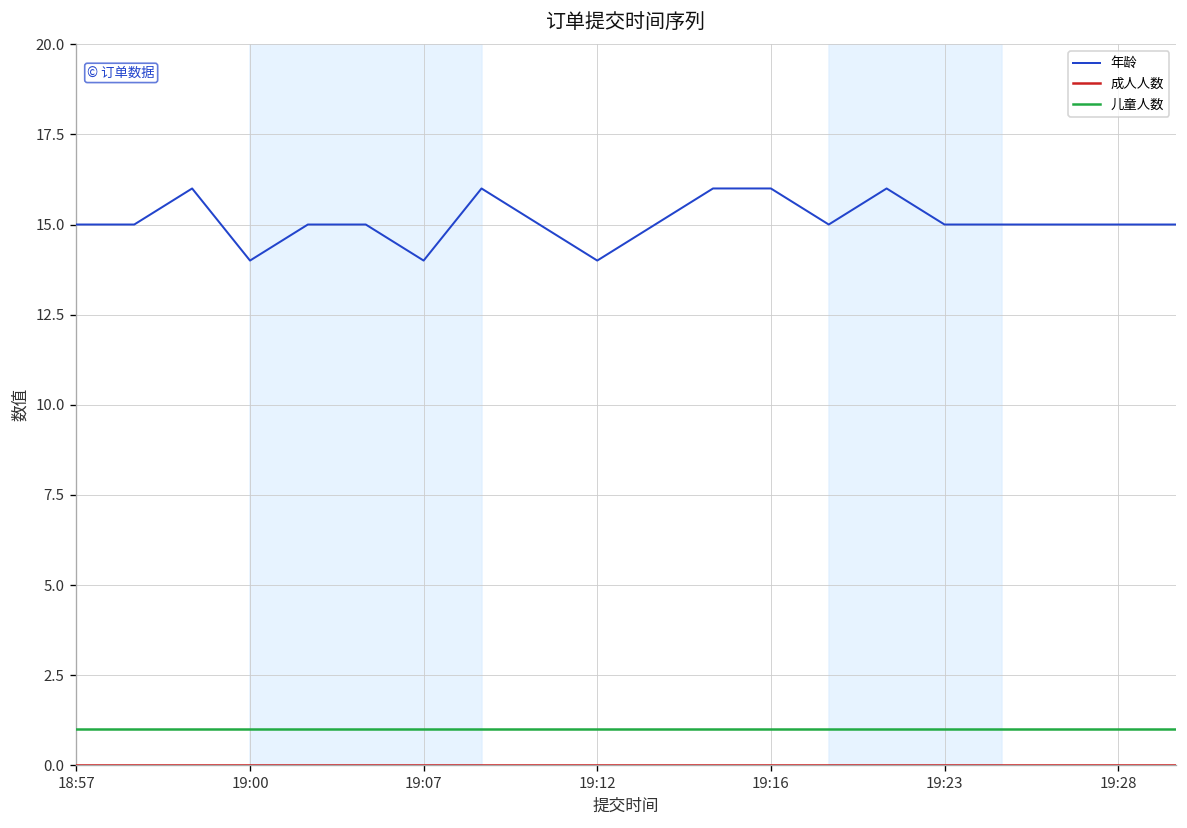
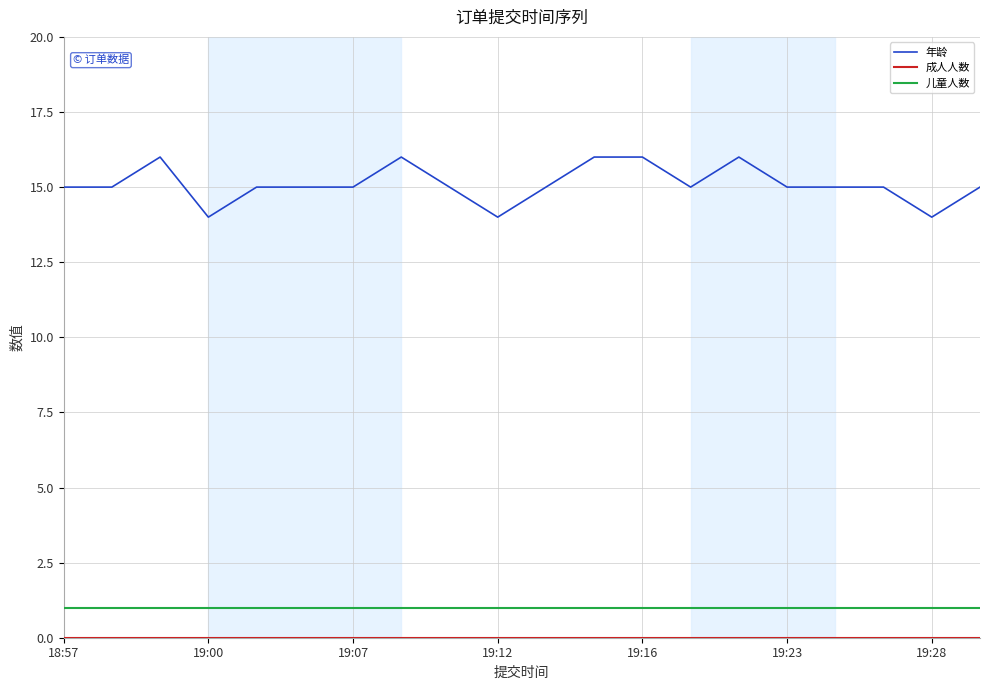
年龄, 19:07: 14 -> 15
年龄, 19:28: 15 -> 14
